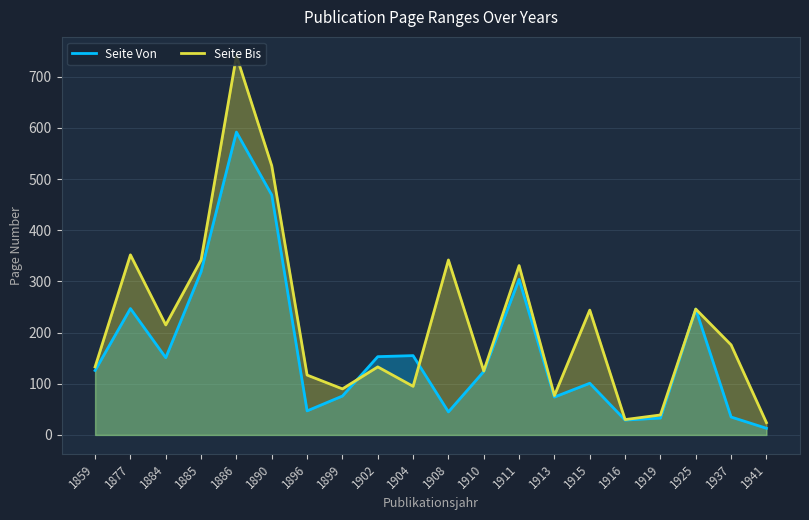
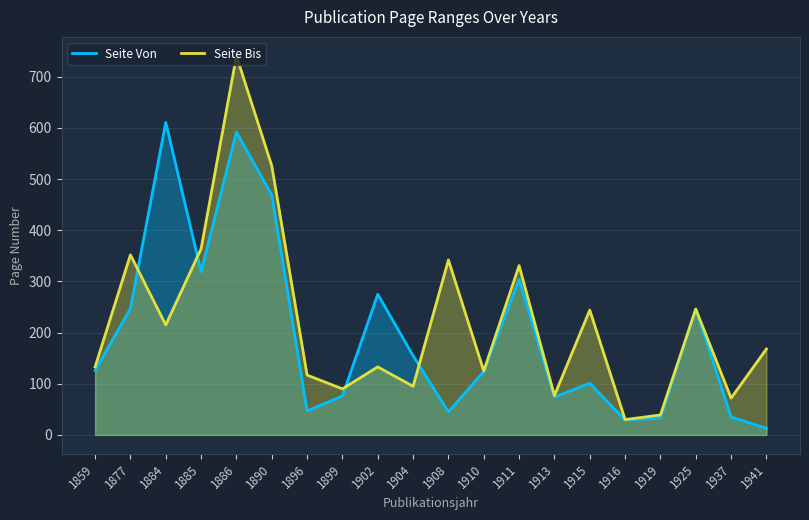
Seite Von, 1884: 150 -> 610
Seite Bis, 1885: 340 -> 360
Seite Von, 1902: 150 -> 280
Seite Bis, 1937: 180 -> 70
Seite Bis, 1941: 20 -> 170
